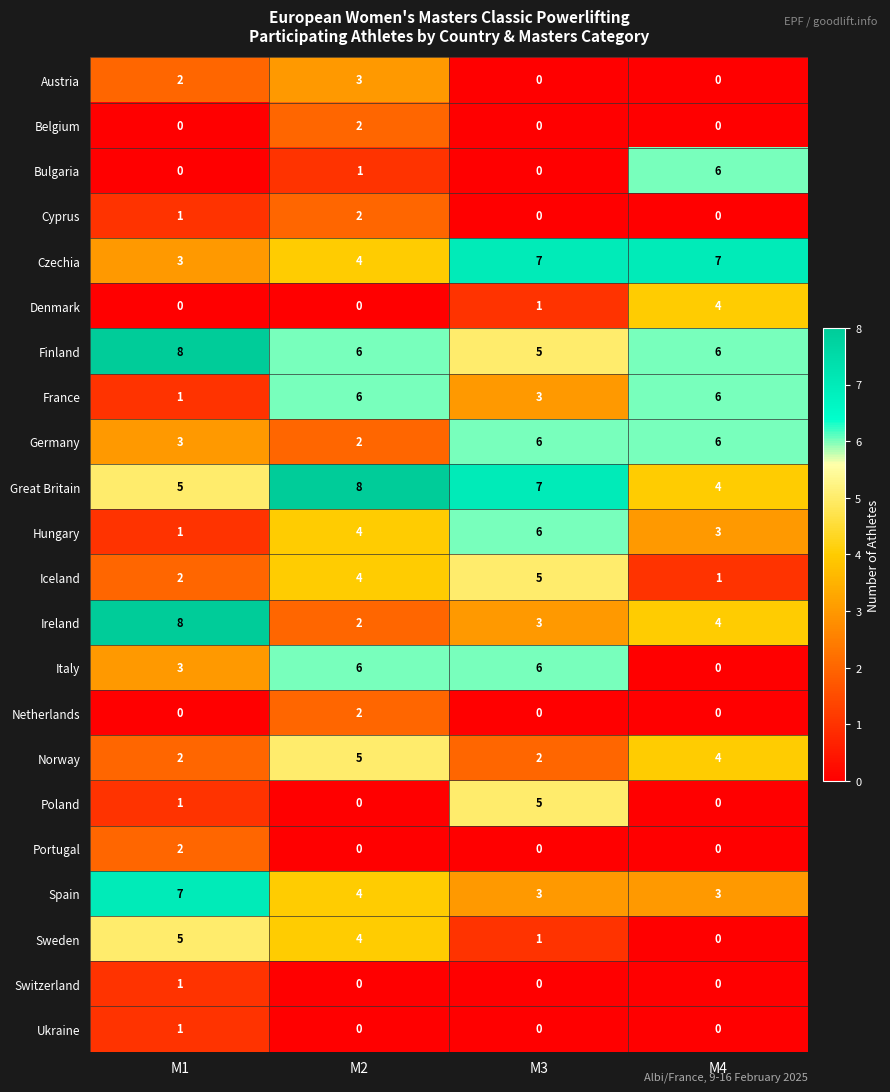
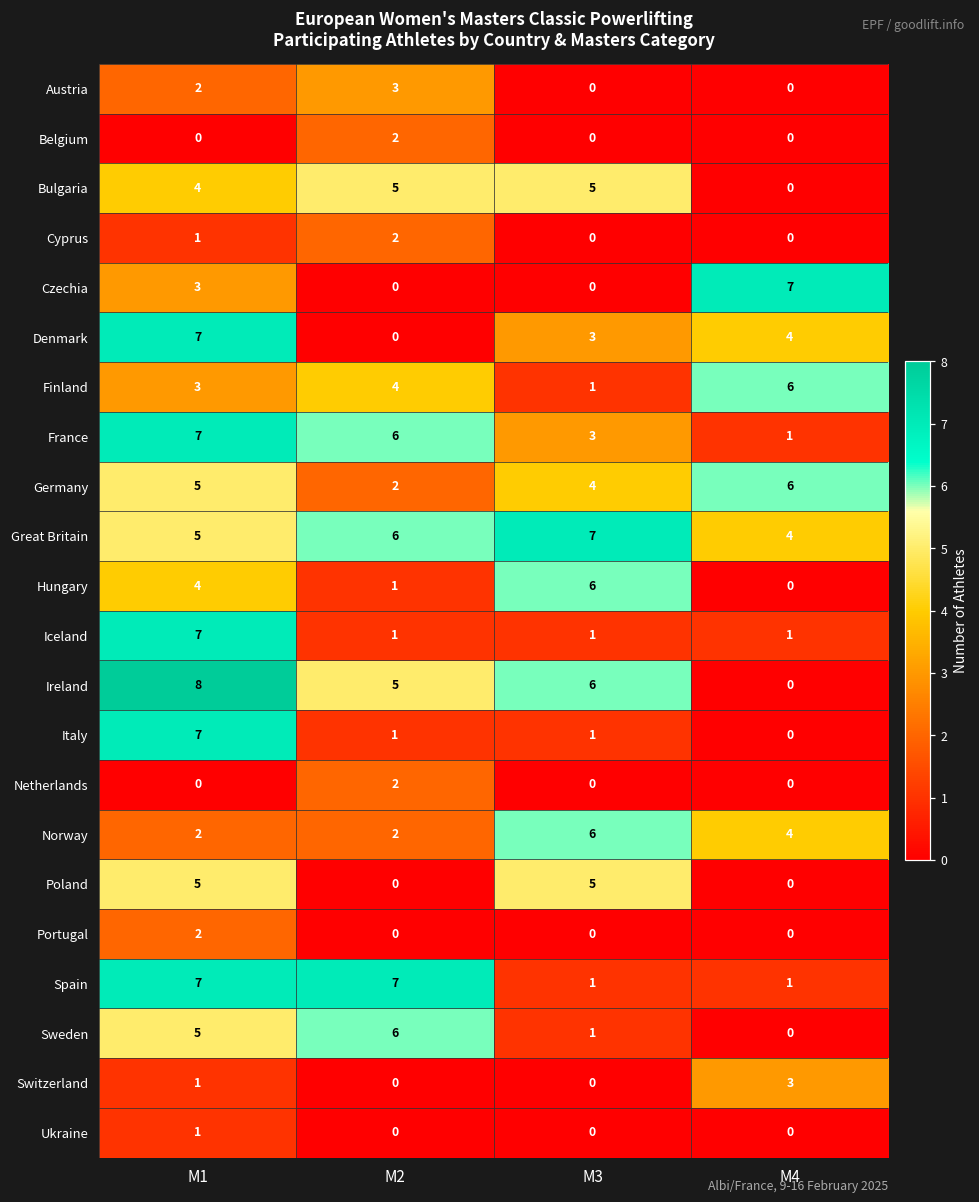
Bulgaria, M1: 0 -> 4
Bulgaria, M2: 1 -> 5
Bulgaria, M3: 0 -> 5
Bulgaria, M4: 6 -> 0
Czechia, M2: 4 -> 0
Czechia, M3: 7 -> 0
Denmark, M1: 0 -> 7
Denmark, M3: 1 -> 3
Finland, M1: 8 -> 3
Finland, M2: 6 -> 4
Finland, M3: 5 -> 1
France, M1: 1 -> 7
France, M4: 6 -> 1
Germany, M1: 3 -> 5
Germany, M3: 6 -> 4
Great Britain, M2: 8 -> 6
Hungary, M1: 1 -> 4
Hungary, M2: 4 -> 1
Hungary, M4: 3 -> 0
Iceland, M1: 2 -> 7
Iceland, M2: 4 -> 1
Iceland, M3: 5 -> 1
Ireland, M2: 2 -> 5
Ireland, M3: 3 -> 6
Ireland, M4: 4 -> 0
Italy, M1: 3 -> 7
Italy, M2: 6 -> 1
Italy, M3: 6 -> 1
Norway, M2: 5 -> 2
Norway, M3: 2 -> 6
Poland, M1: 1 -> 5
Spain, M2: 4 -> 7
Spain, M3: 3 -> 1
Spain, M4: 3 -> 1
Sweden, M2: 4 -> 6
Switzerland, M4: 0 -> 3
